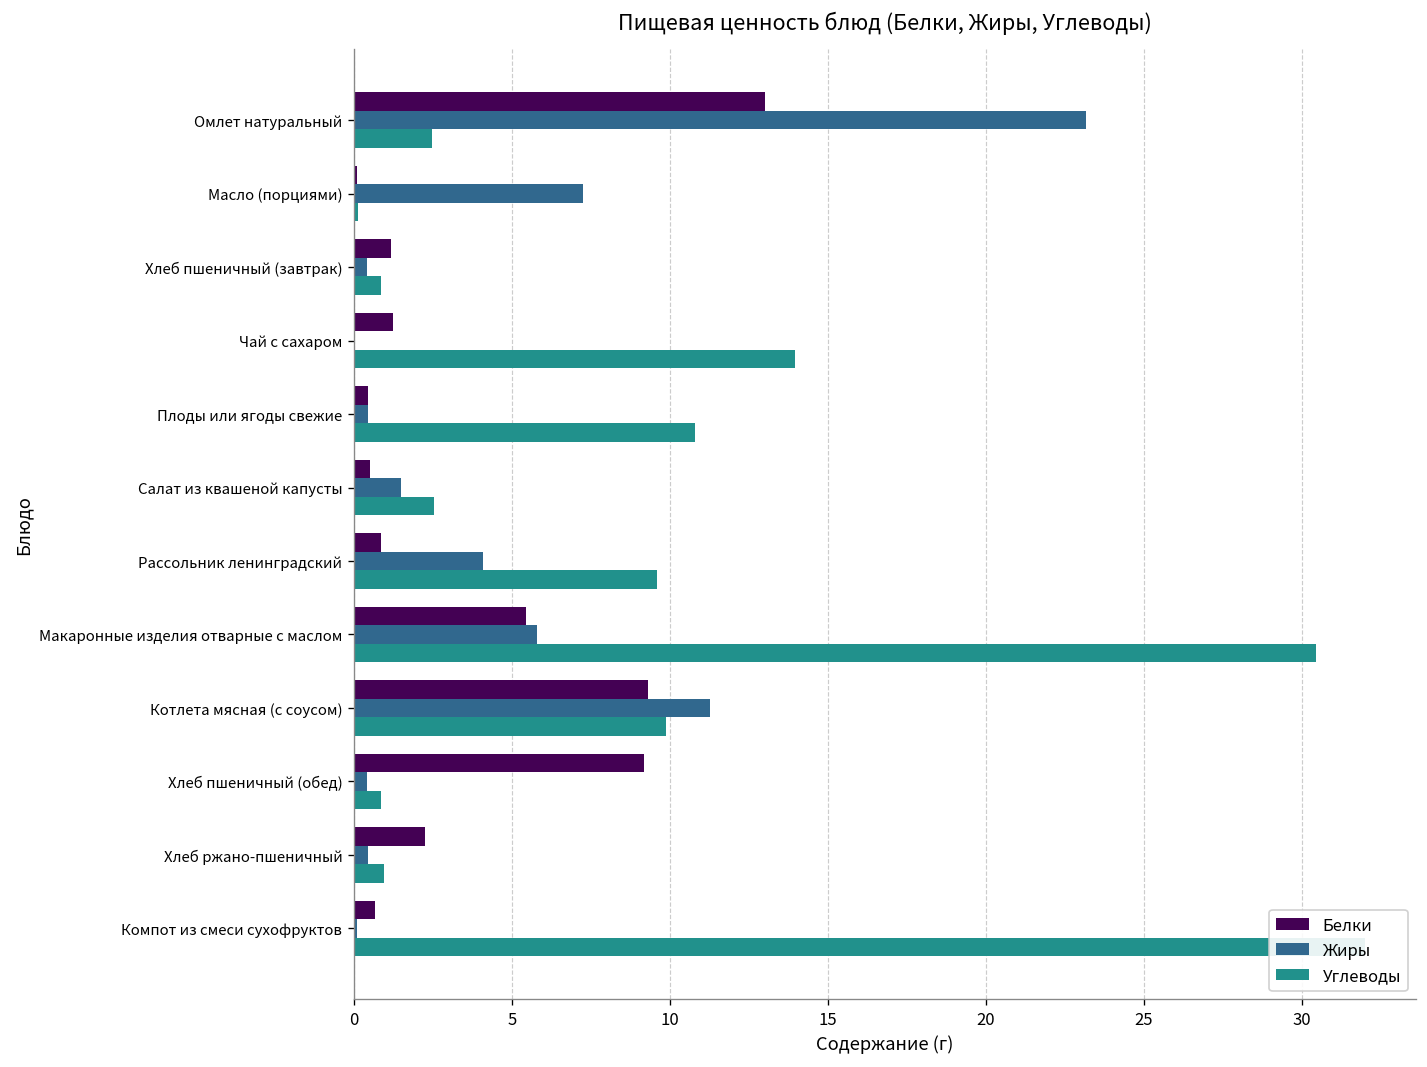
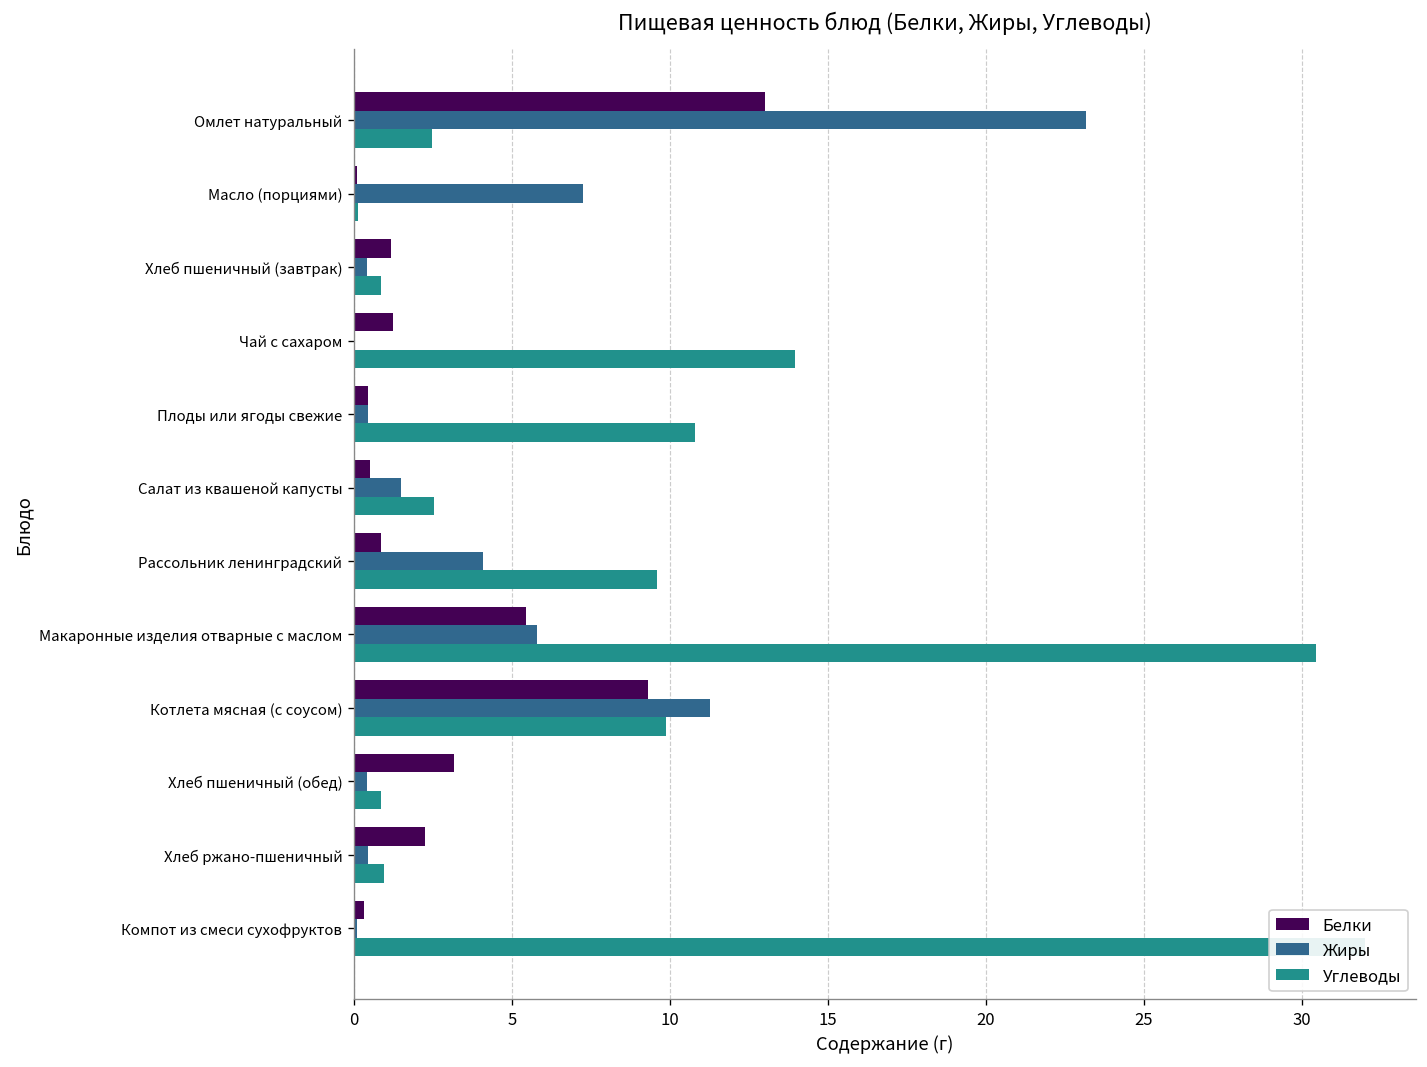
Белки, Хлеб пшеничный (обед): 9.2 -> 3.2
Белки, Компот из смеси сухофруктов: 0.7 -> 0.3
